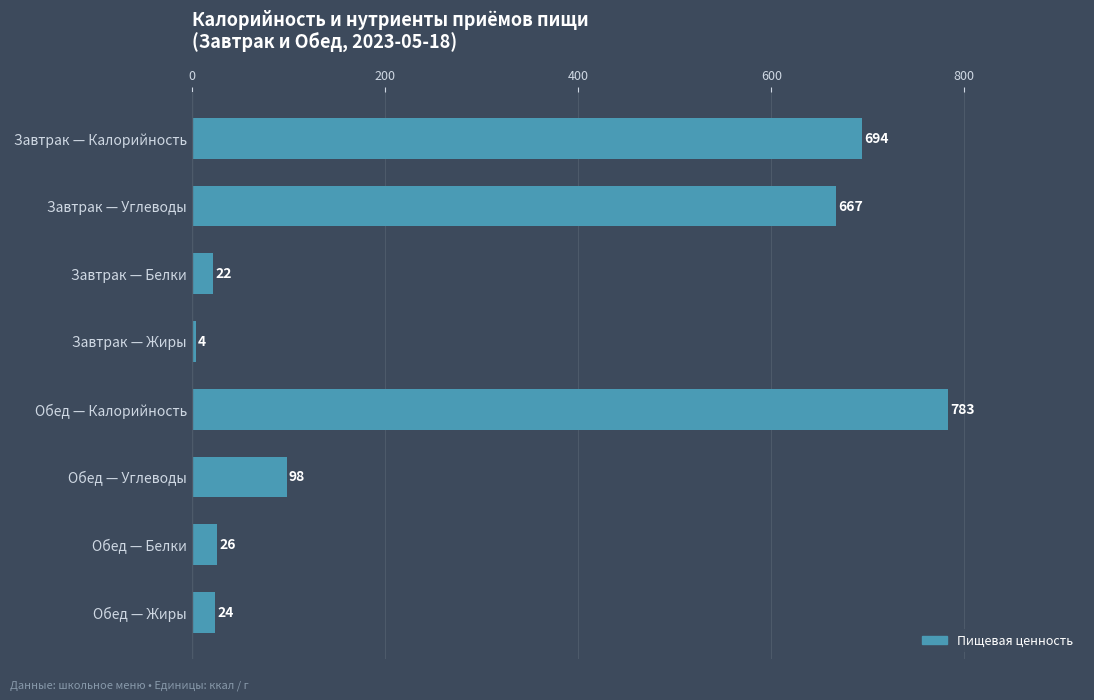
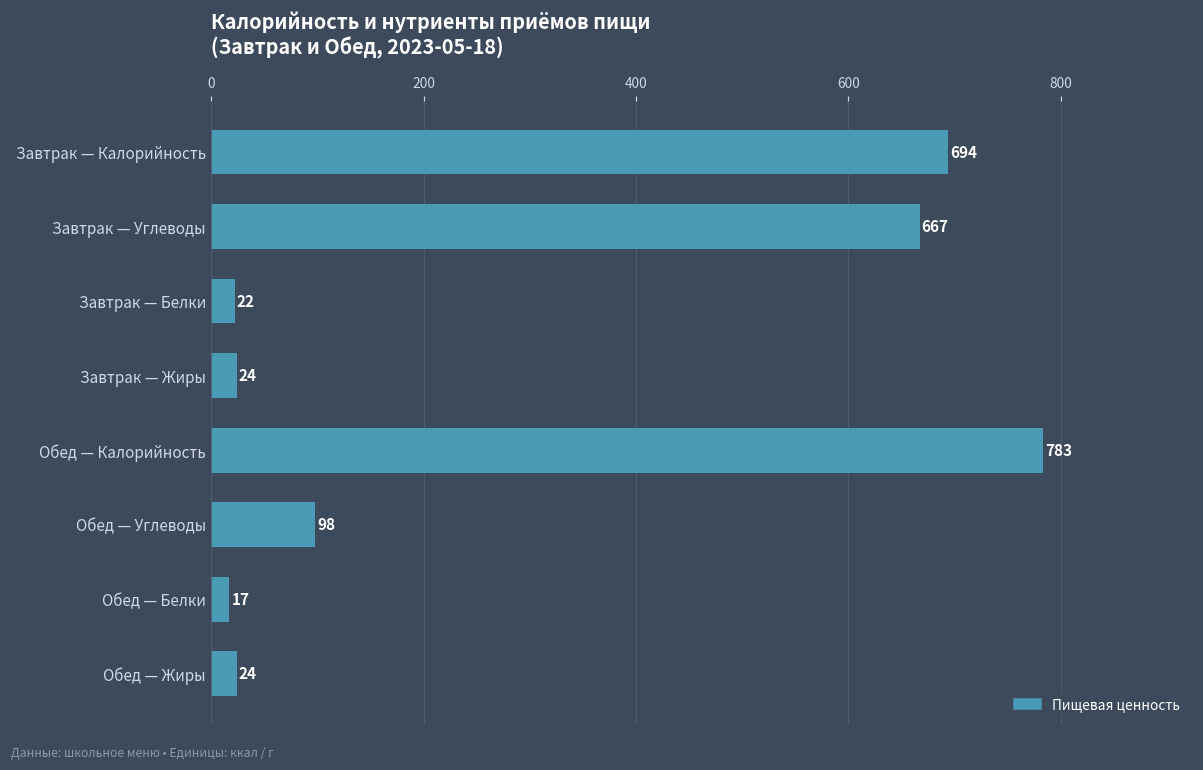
Завтрак — Жиры: 4 -> 24
Обед — Белки: 26 -> 17
